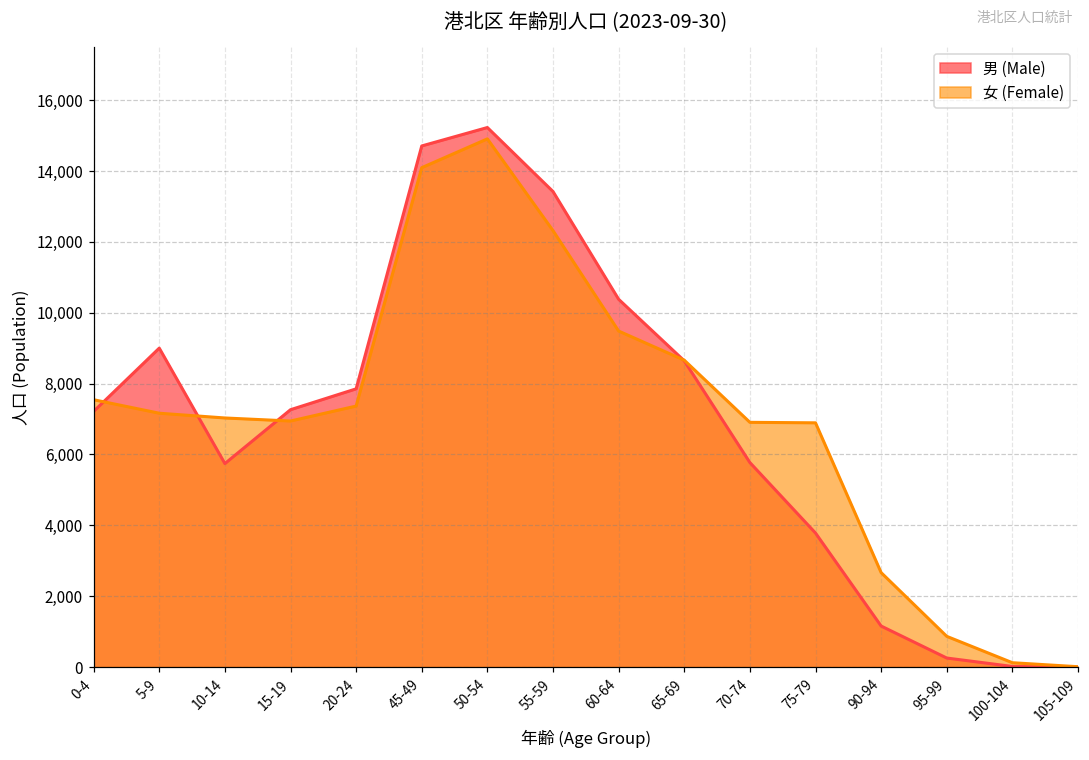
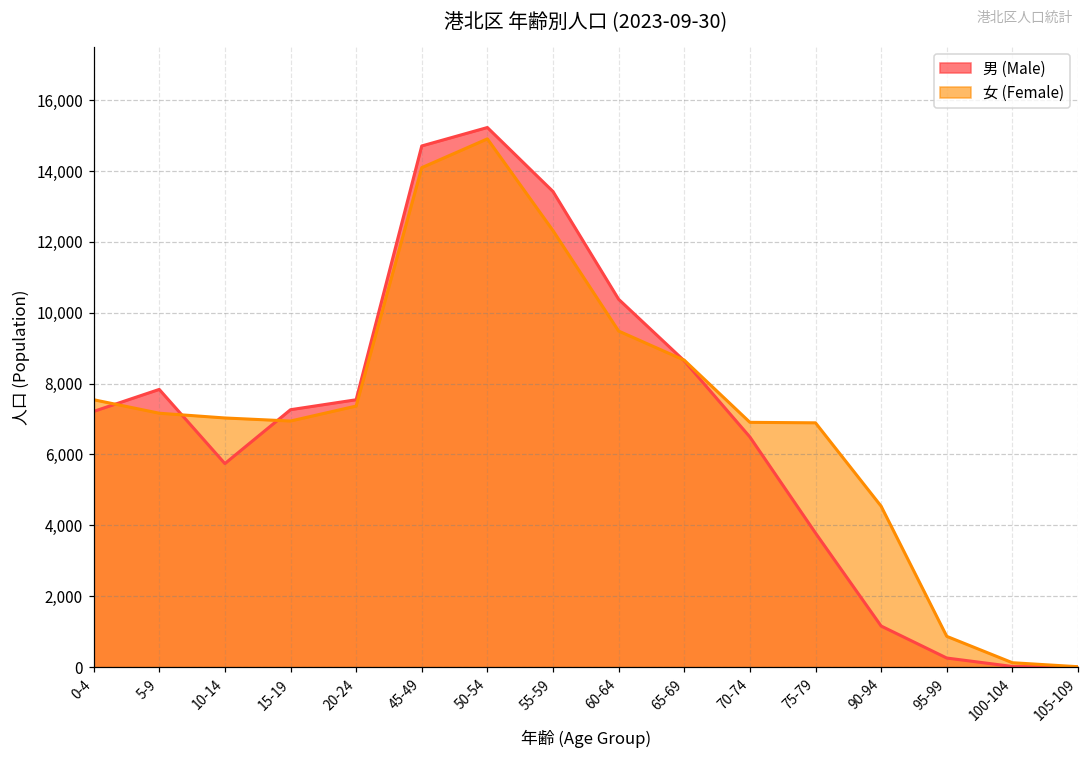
男 (Male), 5-9: 9,000 -> 7,800
男 (Male), 20-24: 7,900 -> 7,500
男 (Male), 70-74: 5,800 -> 6,500
女 (Female), 90-94: 2,700 -> 4,500
